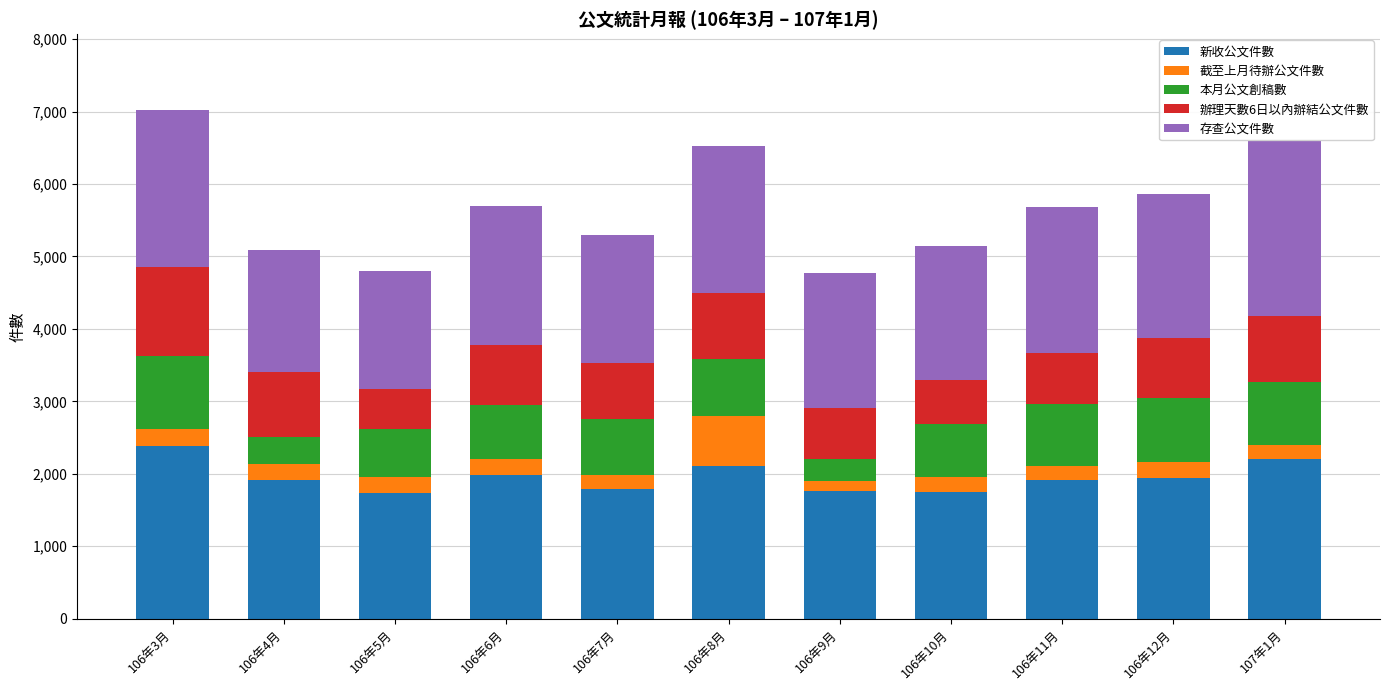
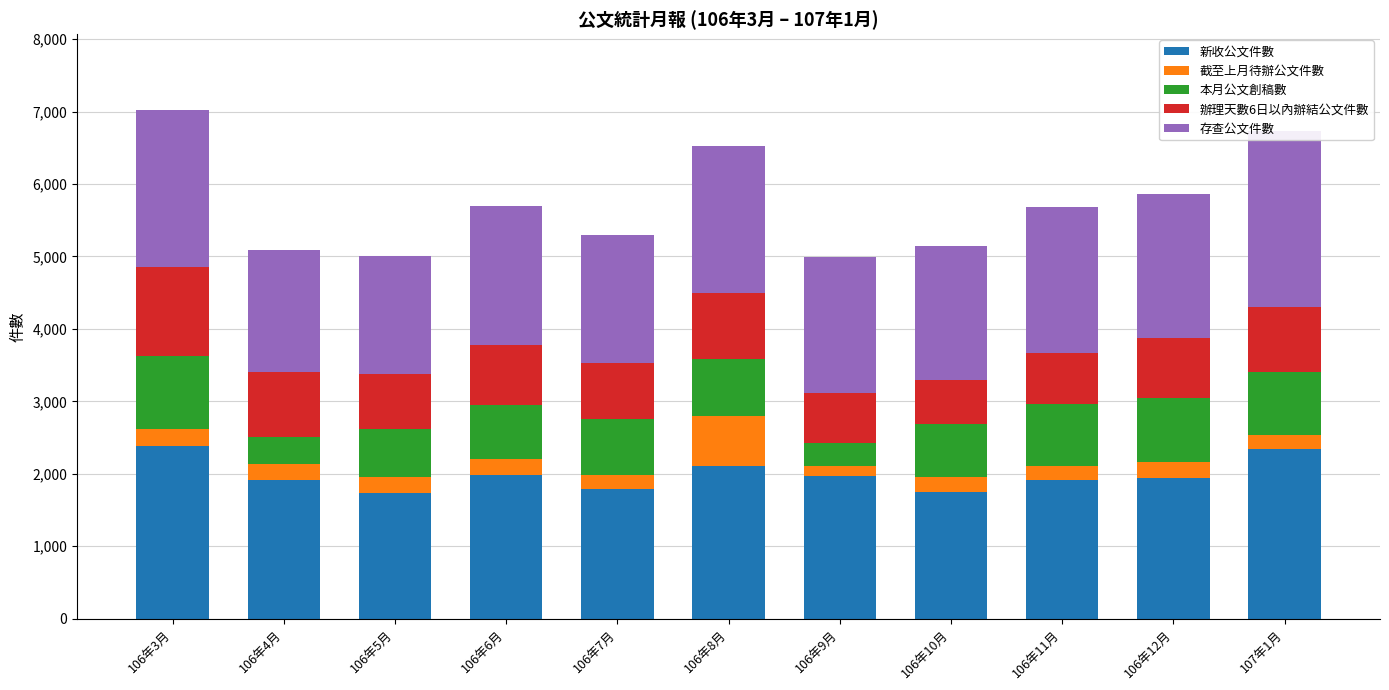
辦理天數6日以內辦結公文件數, 106年5月: 600 -> 800
新收公文件數, 106年9月: 1,800 -> 2,000
新收公文件數, 107年1月: 2,200 -> 2,300
